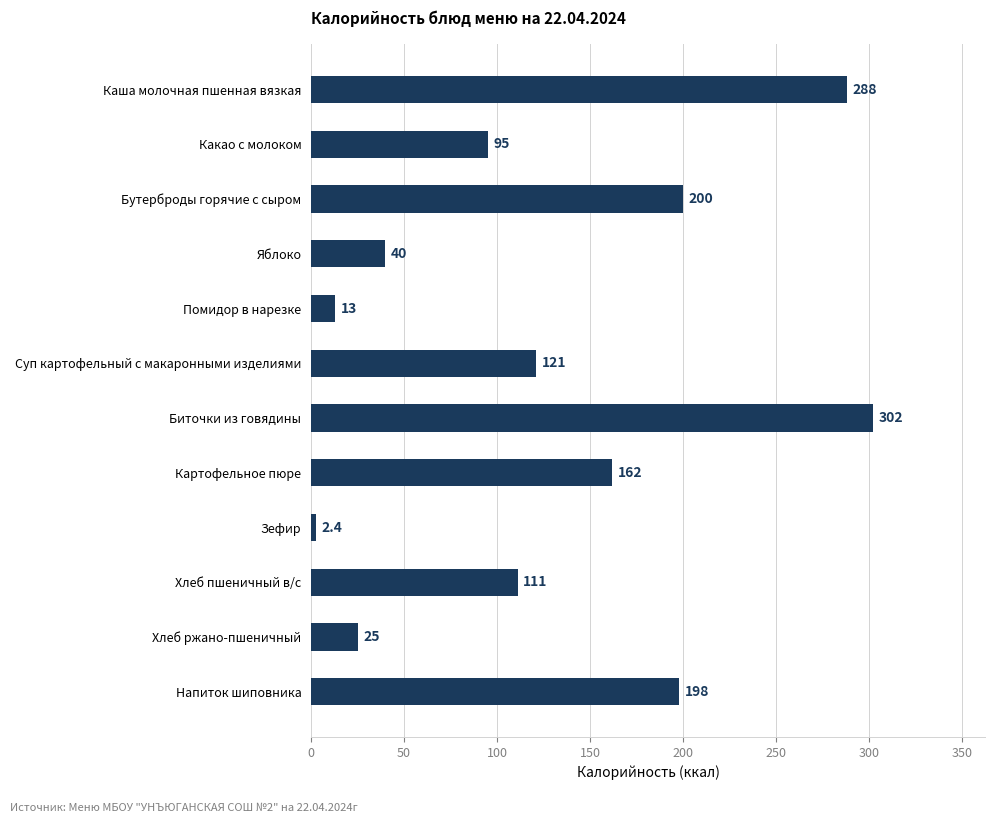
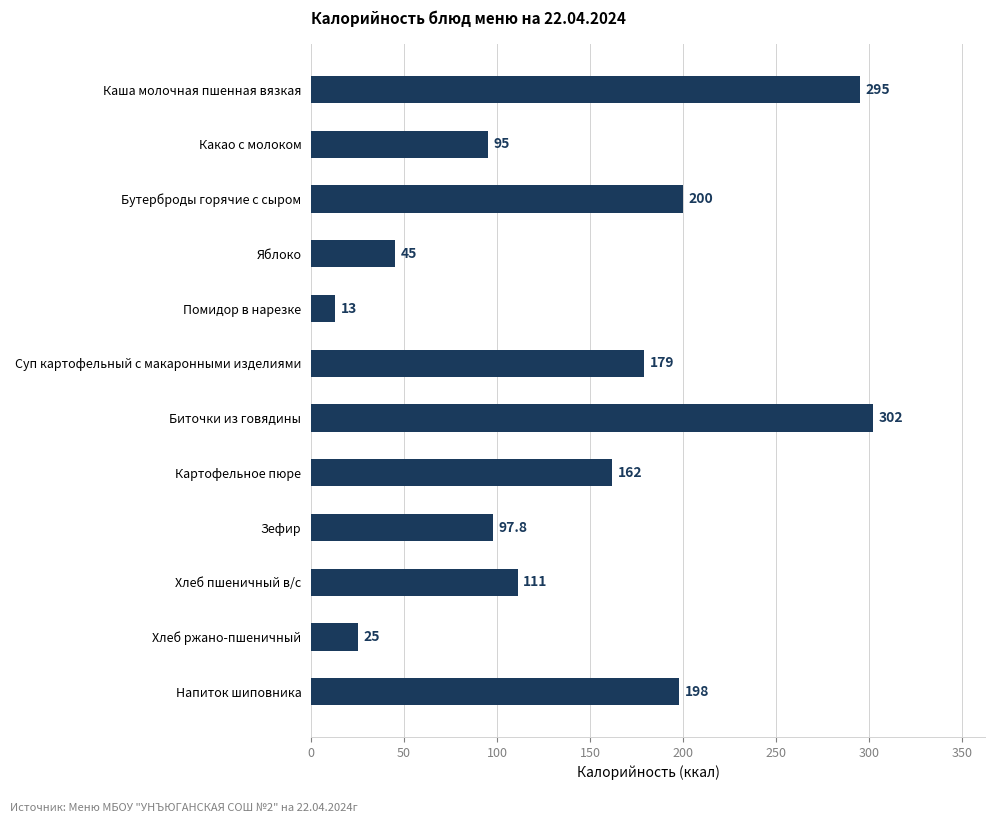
Каша молочная пшенная вязкая: 288 -> 295
Яблоко: 40 -> 45
Суп картофельный с макаронными изделиями: 121 -> 179
Зефир: 2.4 -> 97.8
